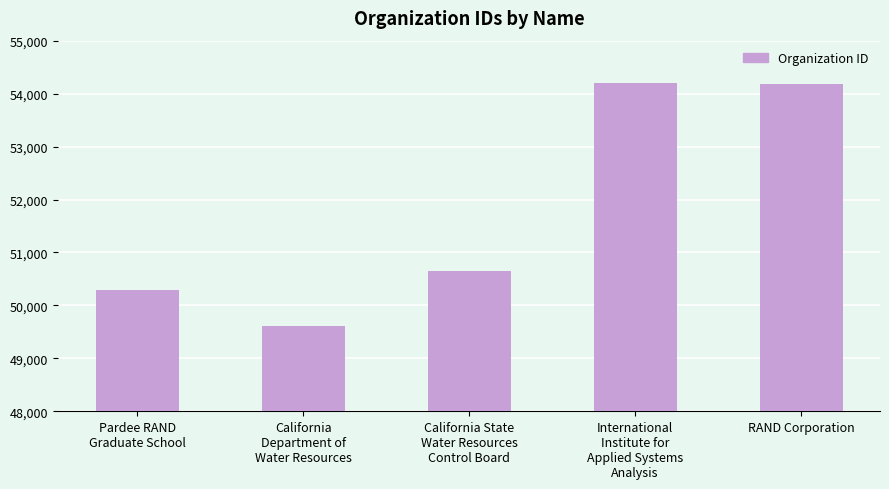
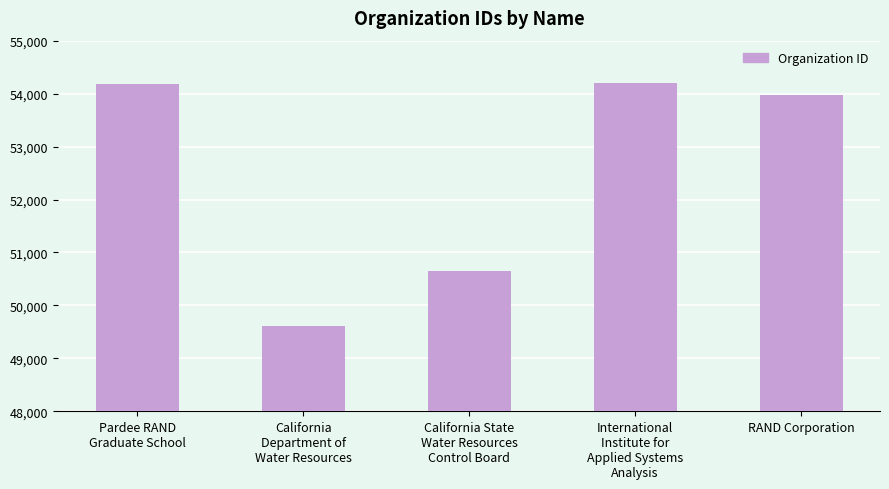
Pardee RAND Graduate School: 50,300 -> 54,200
RAND Corporation: 54,200 -> 54,000
